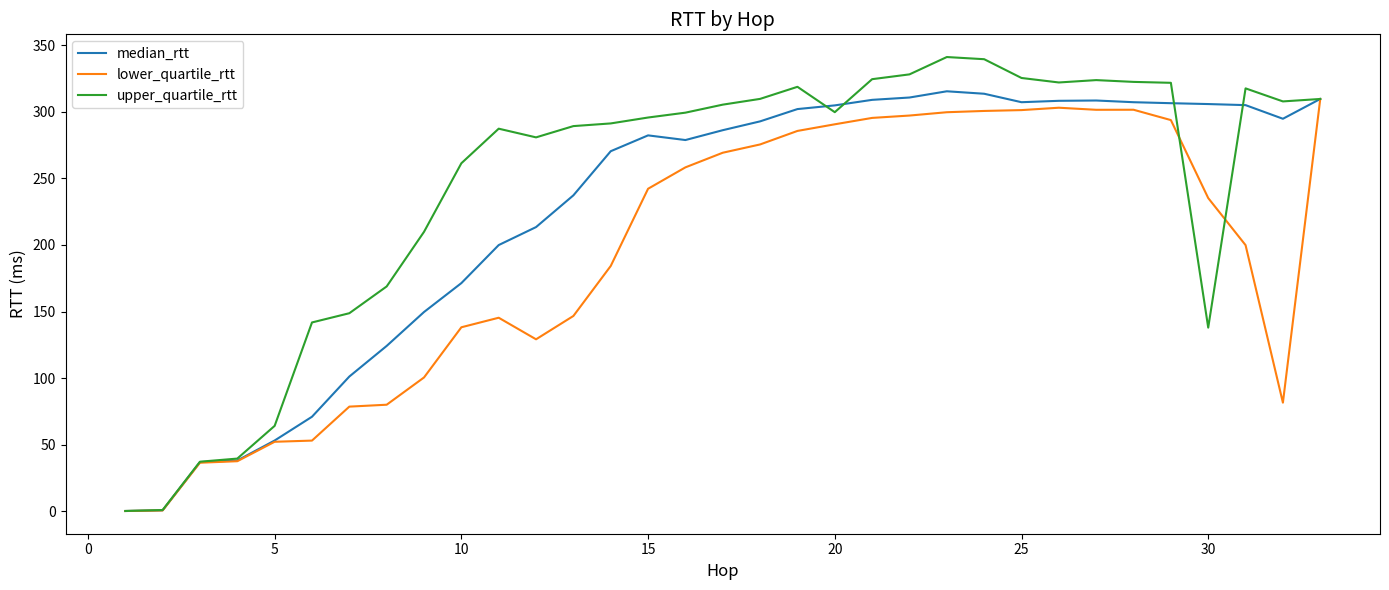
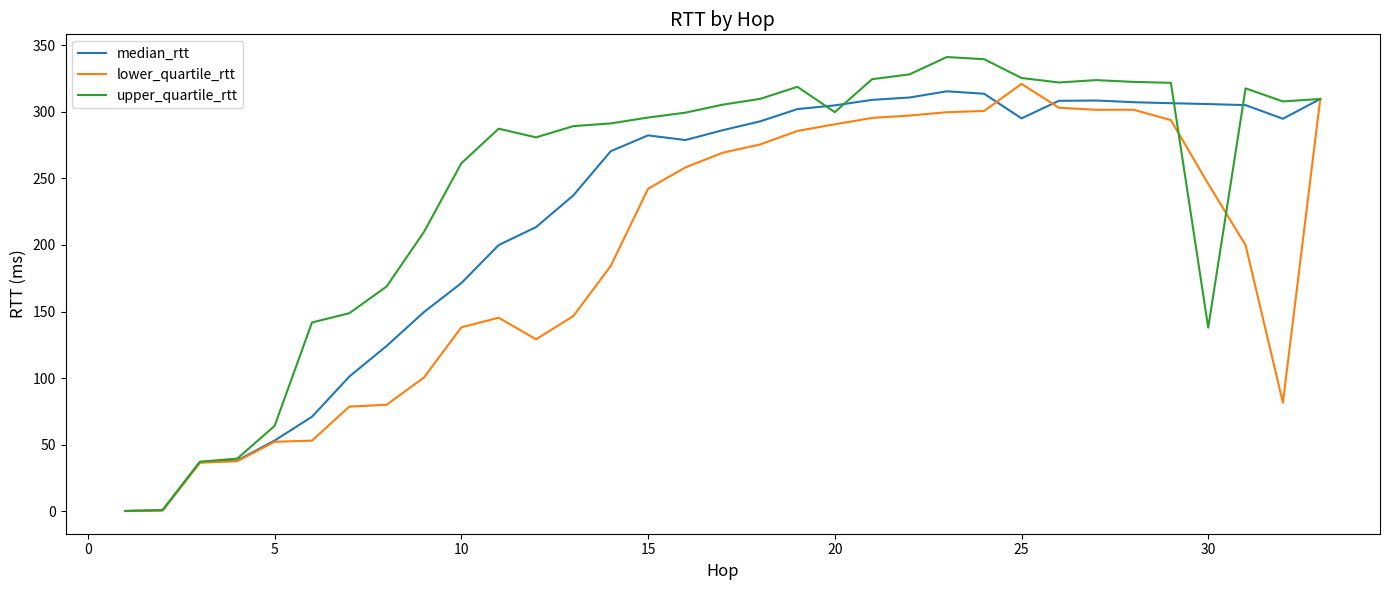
median_rtt, 25: 307 -> 295
lower_quartile_rtt, 25: 301 -> 321
lower_quartile_rtt, 30: 235 -> 246
